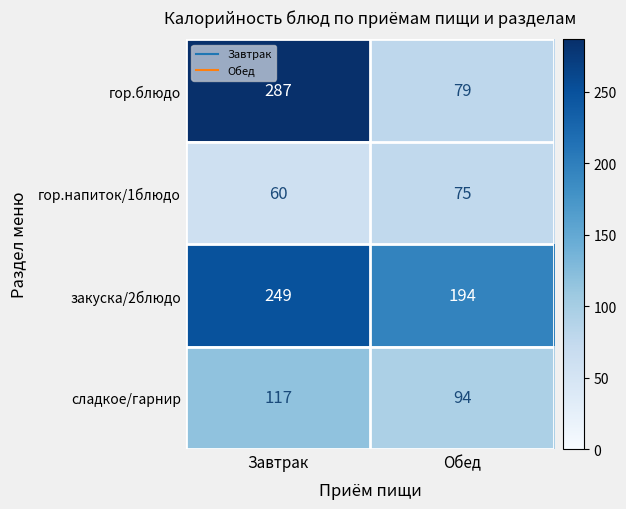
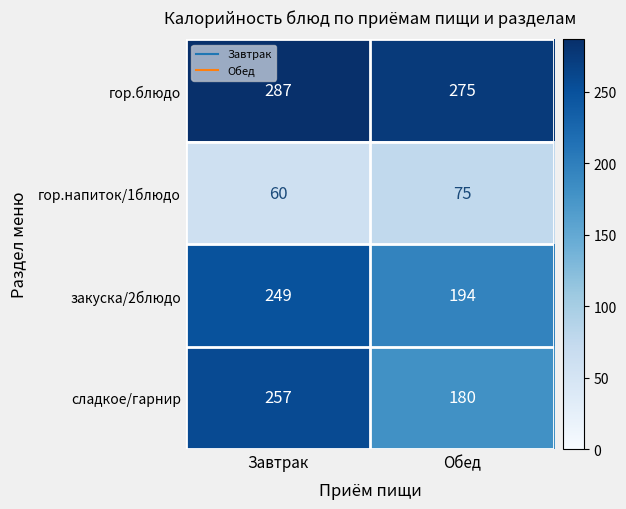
гор.блюдо, Обед: 79 -> 275
сладкое/гарнир, Завтрак: 117 -> 257
сладкое/гарнир, Обед: 94 -> 180
